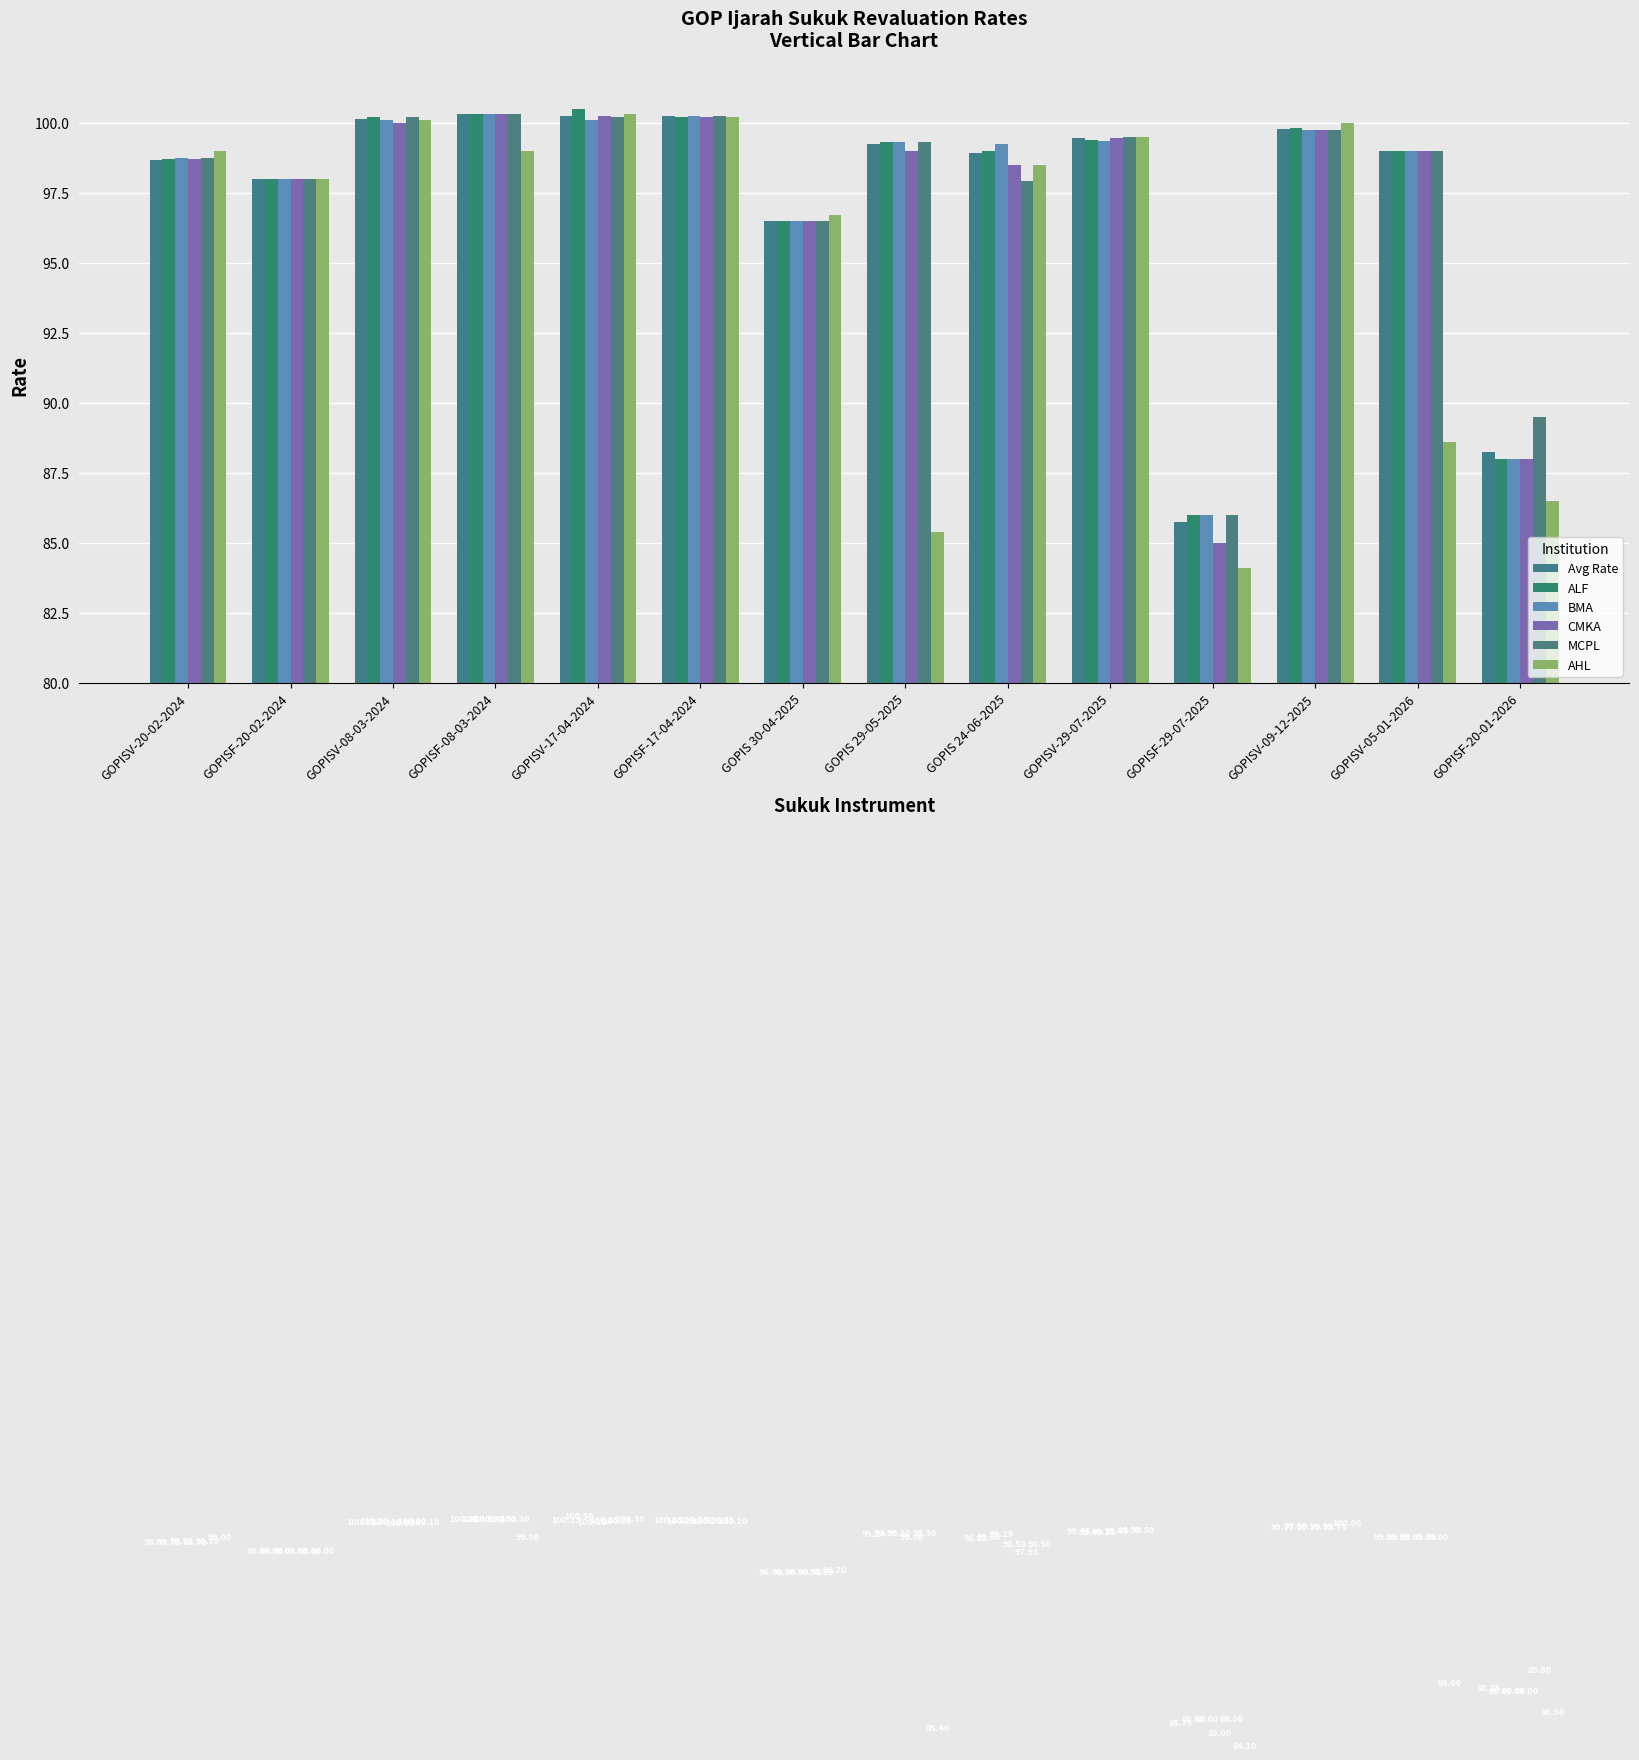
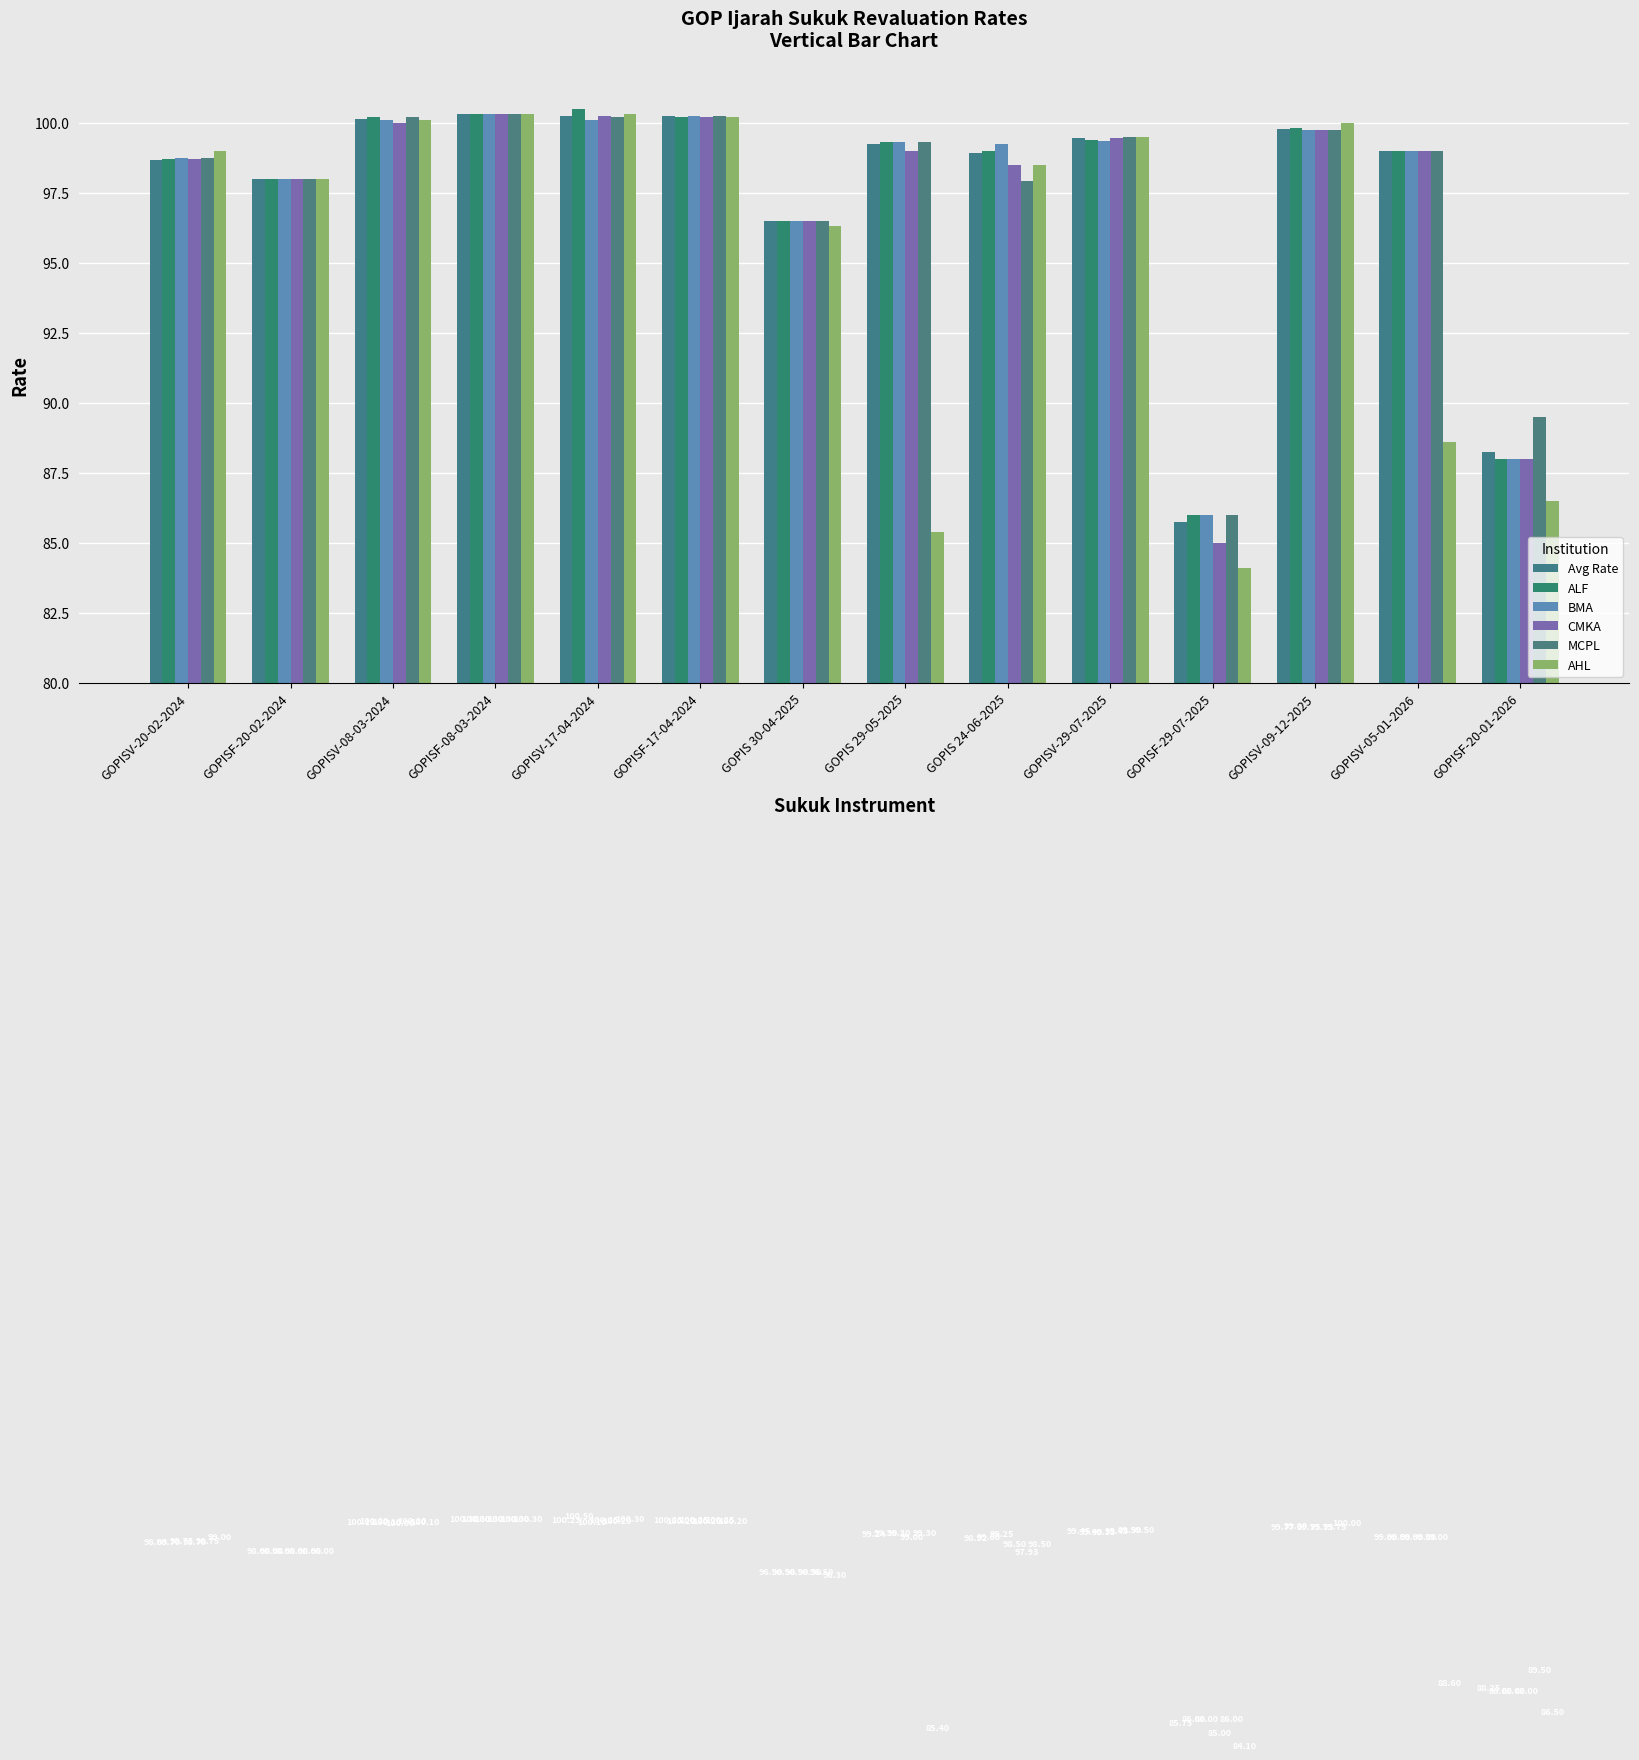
AHL, GOPISF-08-03-2024: 99.00 -> 100.30
AHL, GOPIS 30-04-2025: 96.70 -> 96.30
